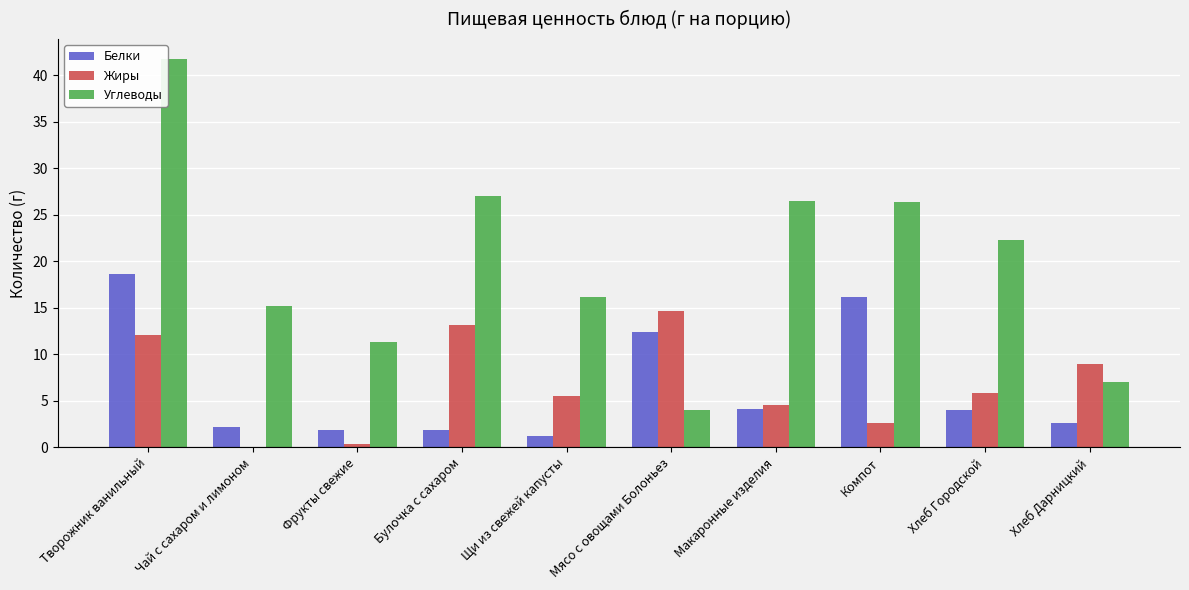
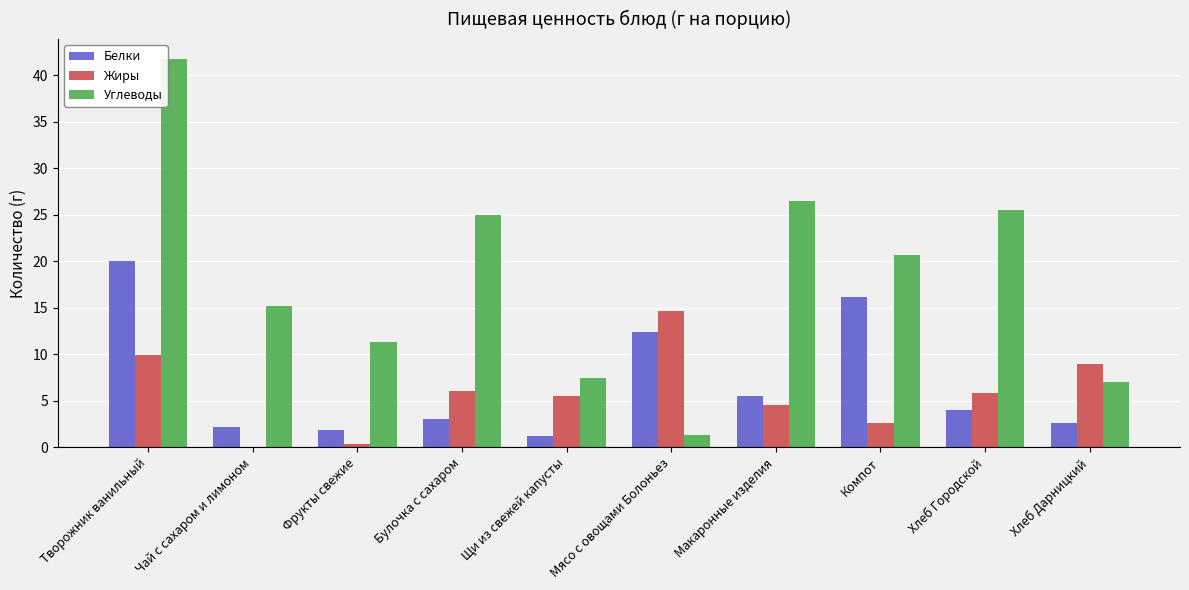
Белки, Творожник ванильный: 19 -> 20
Жиры, Творожник ванильный: 12 -> 10
Белки, Булочка с сахаром: 2 -> 3
Жиры, Булочка с сахаром: 13 -> 6
Углеводы, Булочка с сахаром: 27 -> 25
Углеводы, Щи из свежей капусты: 16 -> 8
Углеводы, Мясо с овощами Болоньез: 4 -> 1
Белки, Макаронные изделия: 4 -> 6
Углеводы, Компот: 26 -> 21
Углеводы, Хлеб Городской: 22 -> 26
